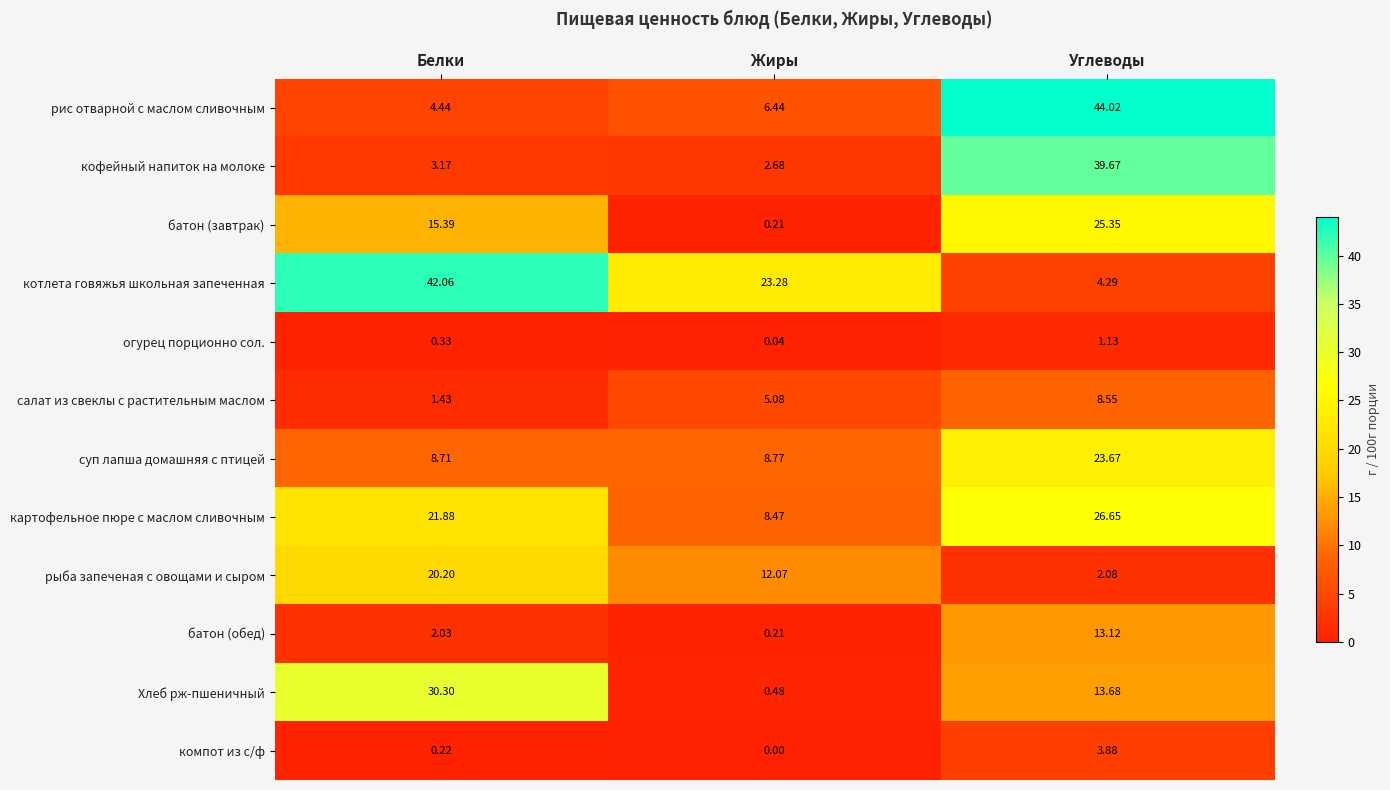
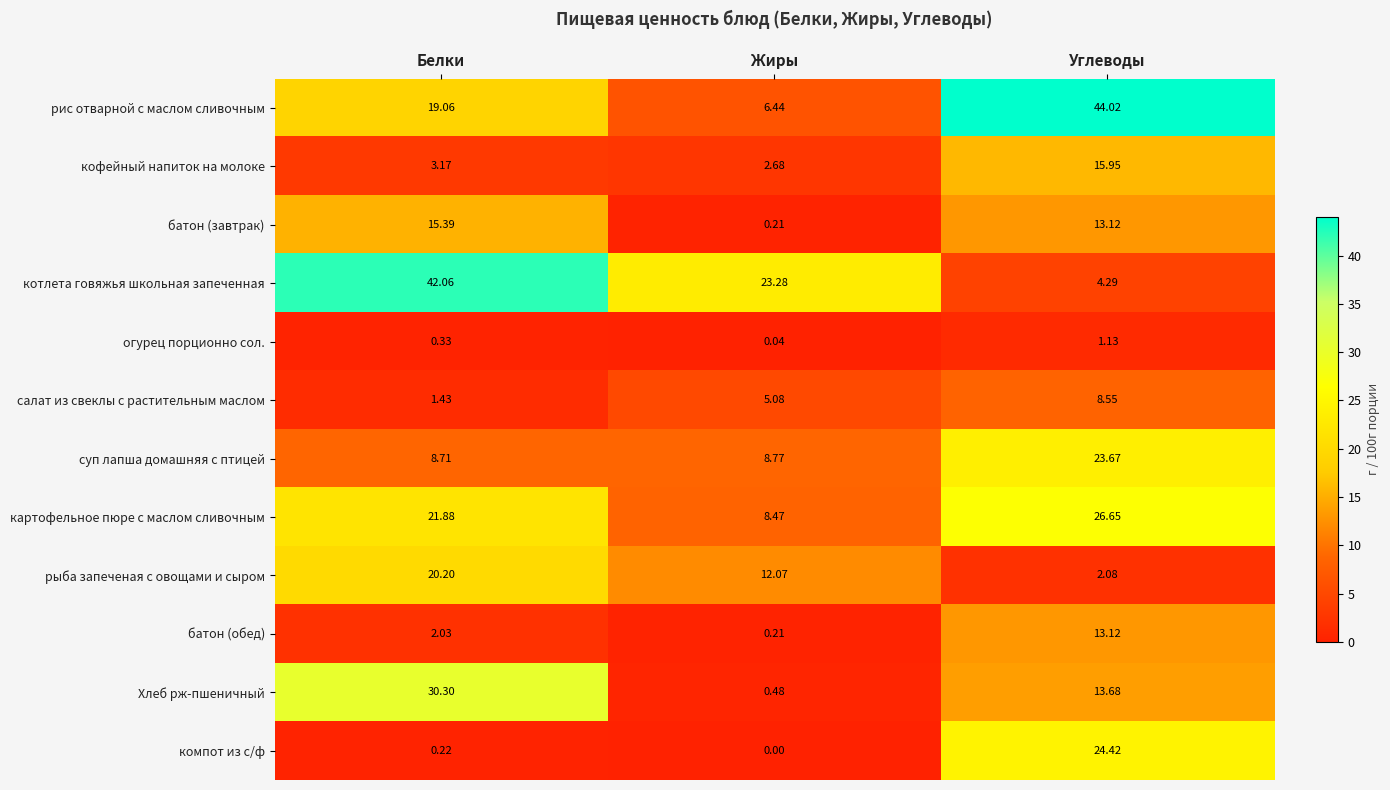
рис отварной с маслом сливочным, Белки: 4.44 -> 19.06
кофейный напиток на молоке, Углеводы: 39.67 -> 15.95
батон (завтрак), Углеводы: 25.35 -> 13.12
компот из с/ф, Углеводы: 3.88 -> 24.42
